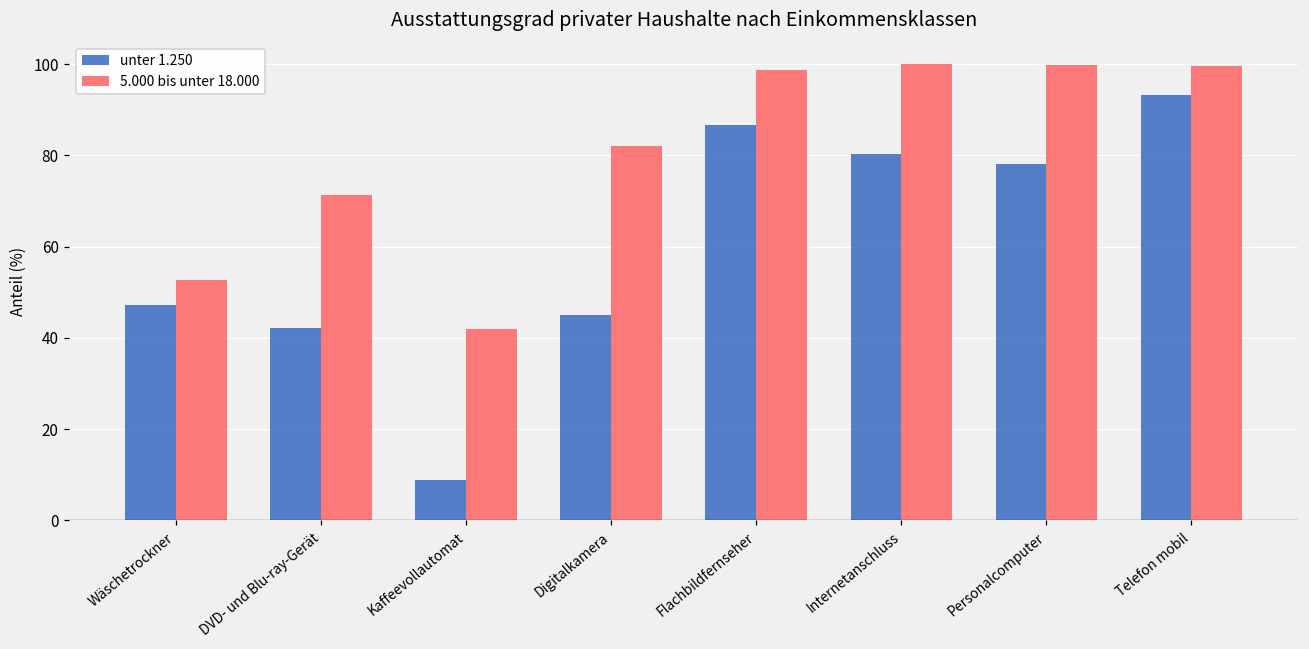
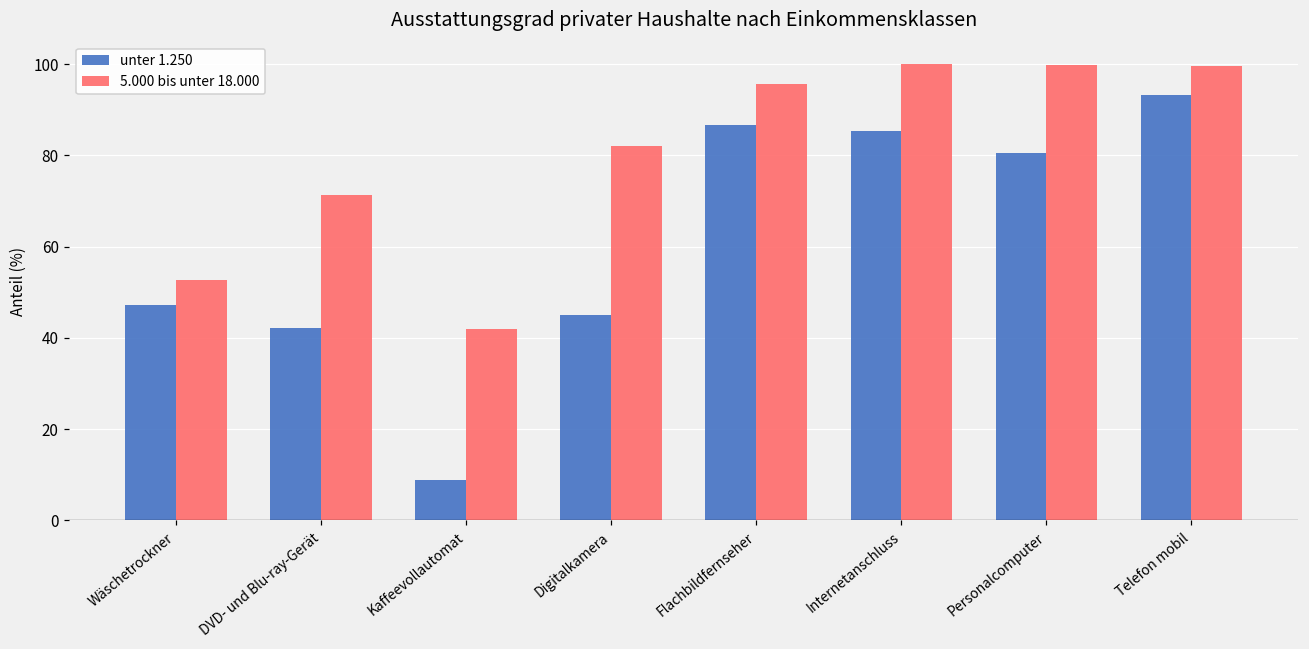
5.000 bis unter 18.000, Flachbildfernseher: 99 -> 96
unter 1.250, Internetanschluss: 80 -> 85
unter 1.250, Personalcomputer: 78 -> 80
